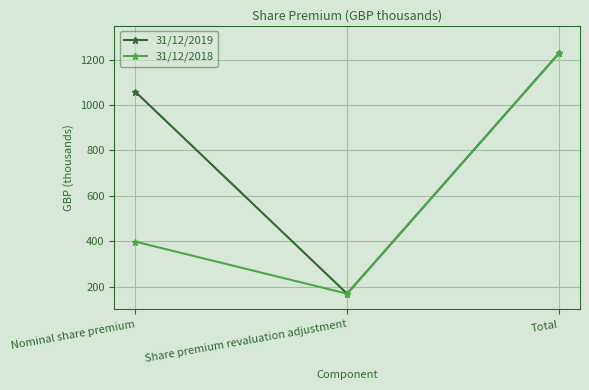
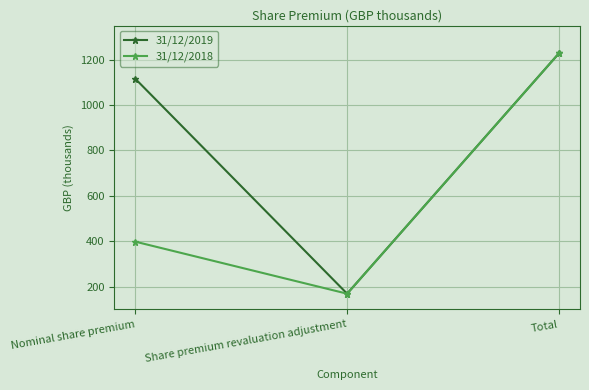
31/12/2019, Nominal share premium: 1060 -> 1120
